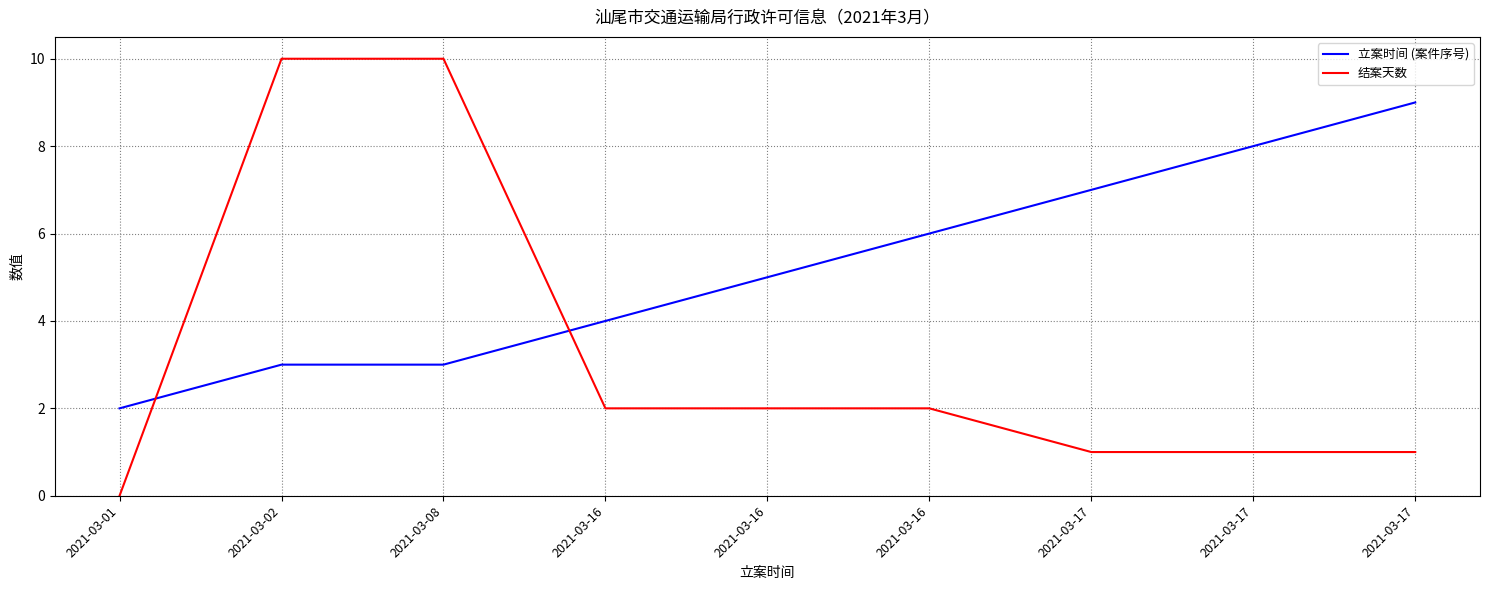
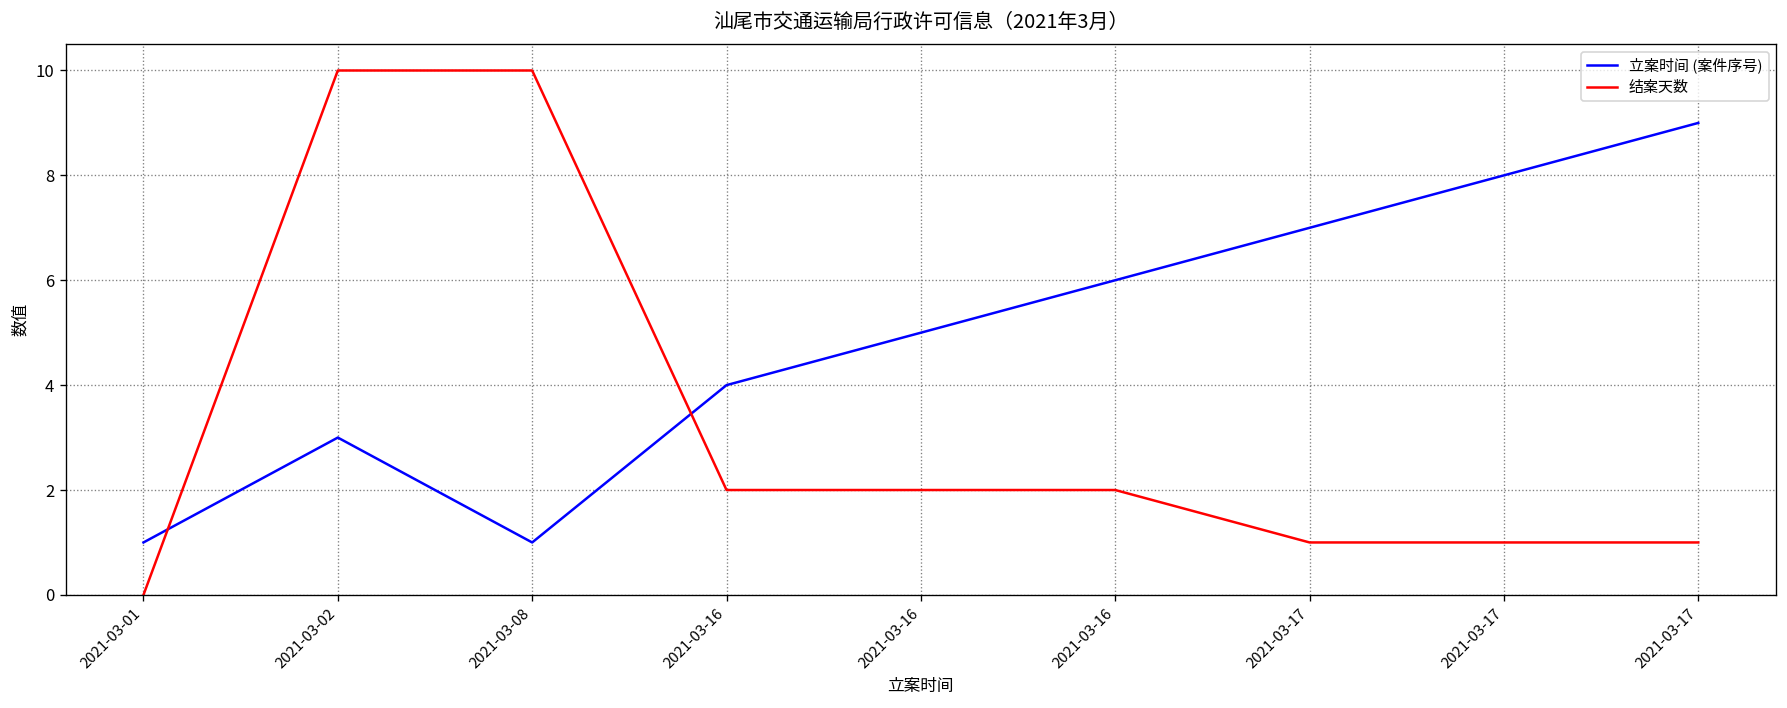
立案时间 (案件序号), 2021-03-01: 2 -> 1
立案时间 (案件序号), 2021-03-08: 3 -> 1
